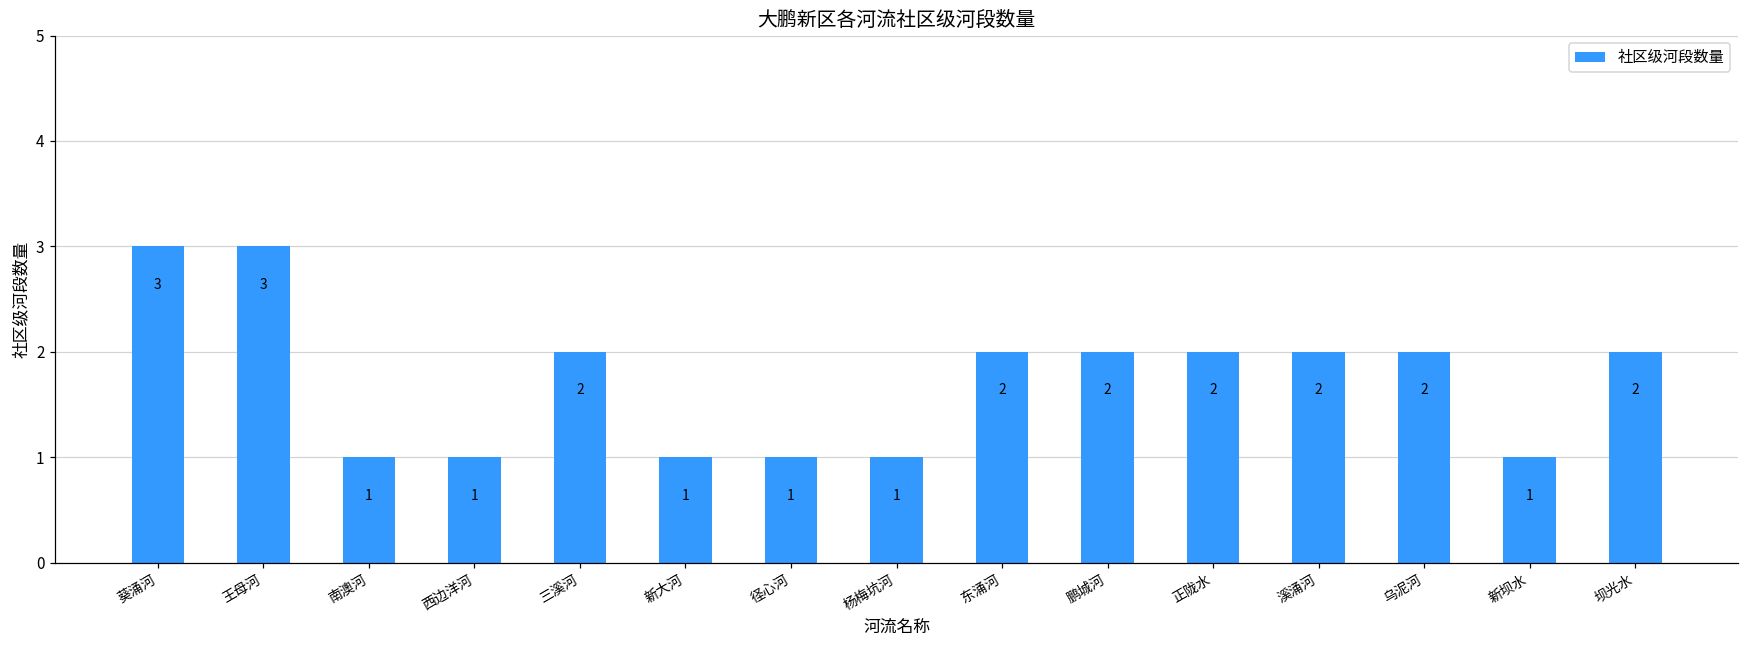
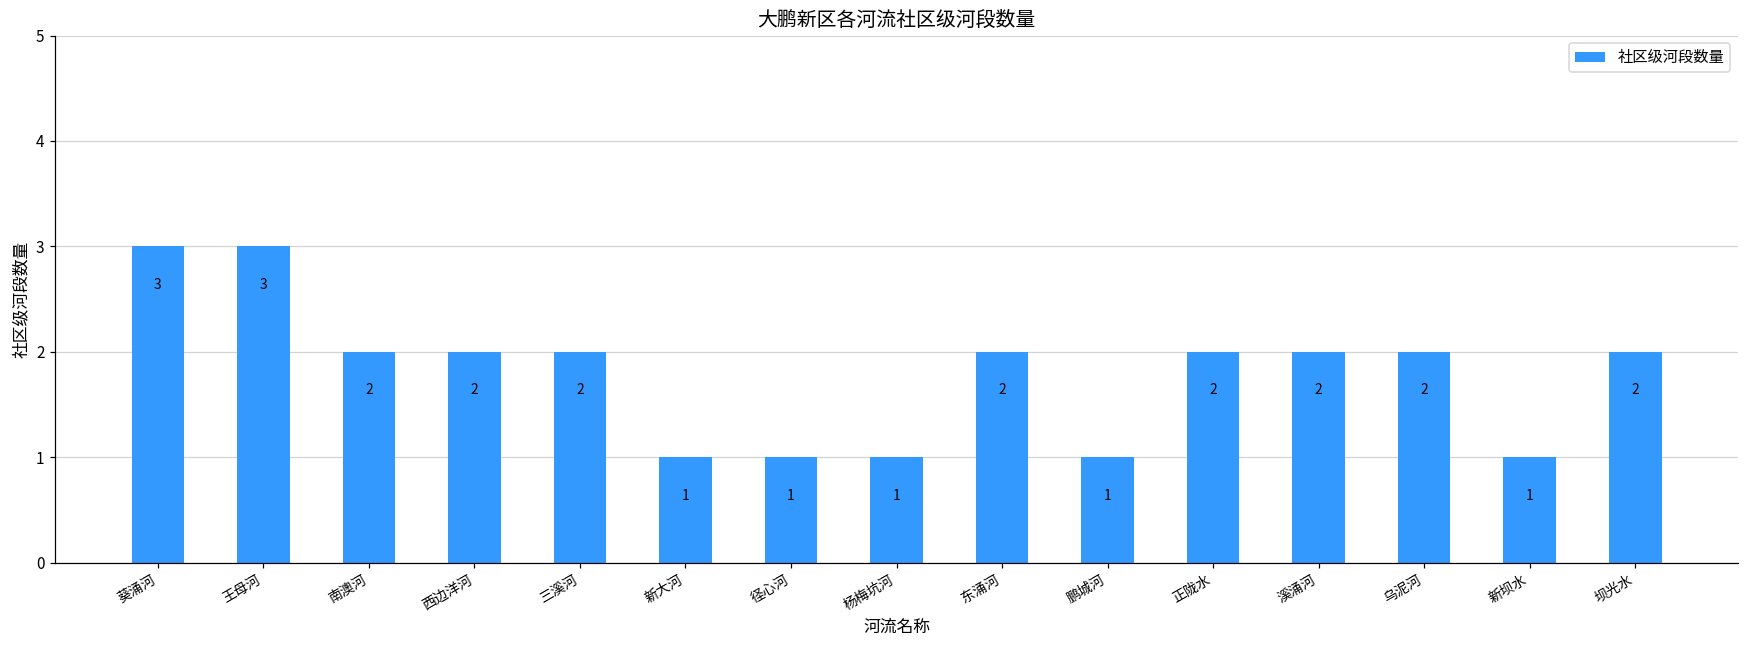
南澳河: 1 -> 2
西边洋河: 1 -> 2
鹏城河: 2 -> 1
